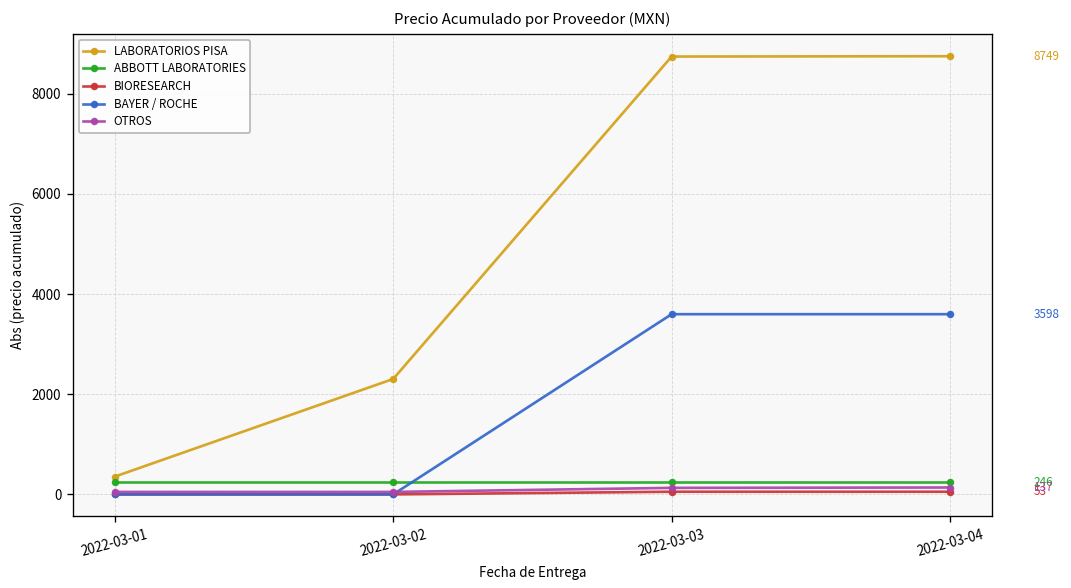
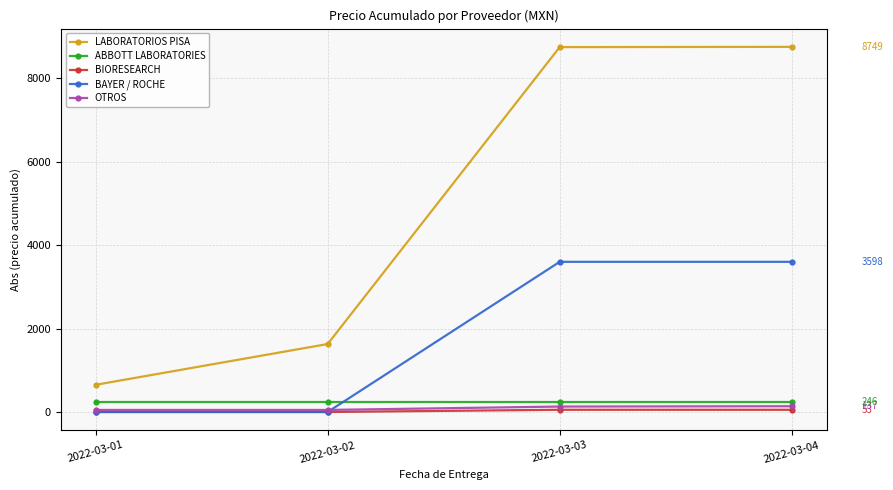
LABORATORIOS PISA, 2022-03-01: 400 -> 700
LABORATORIOS PISA, 2022-03-02: 2300 -> 1600
